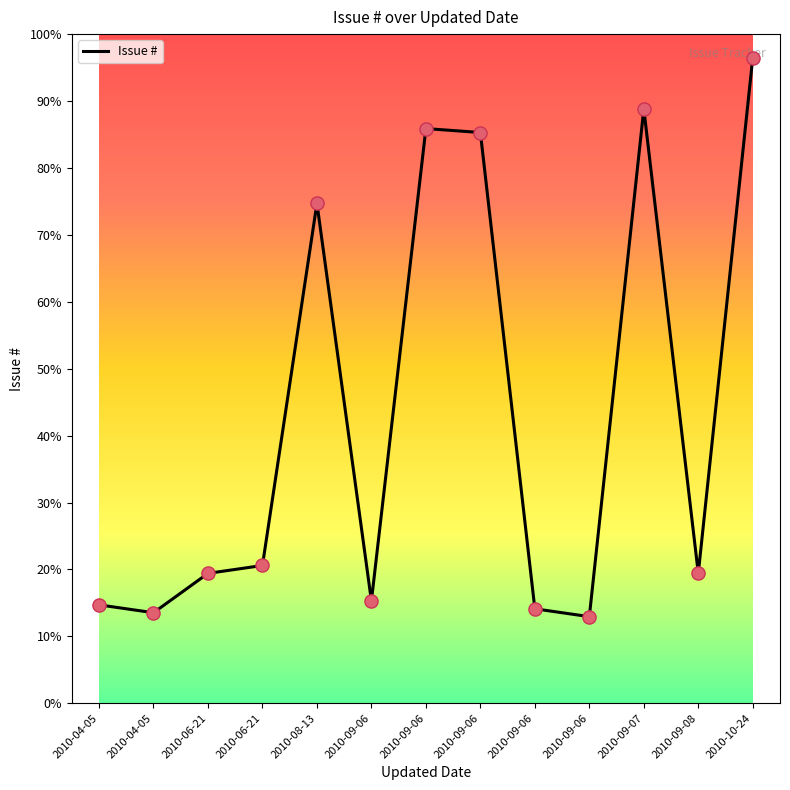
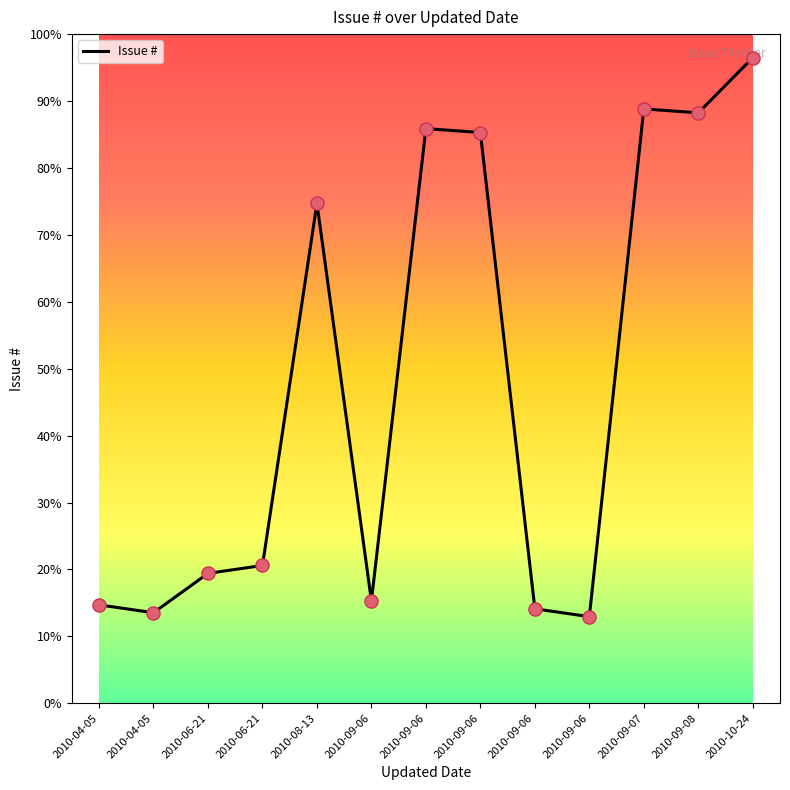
2010-09-08: 19% -> 88%
